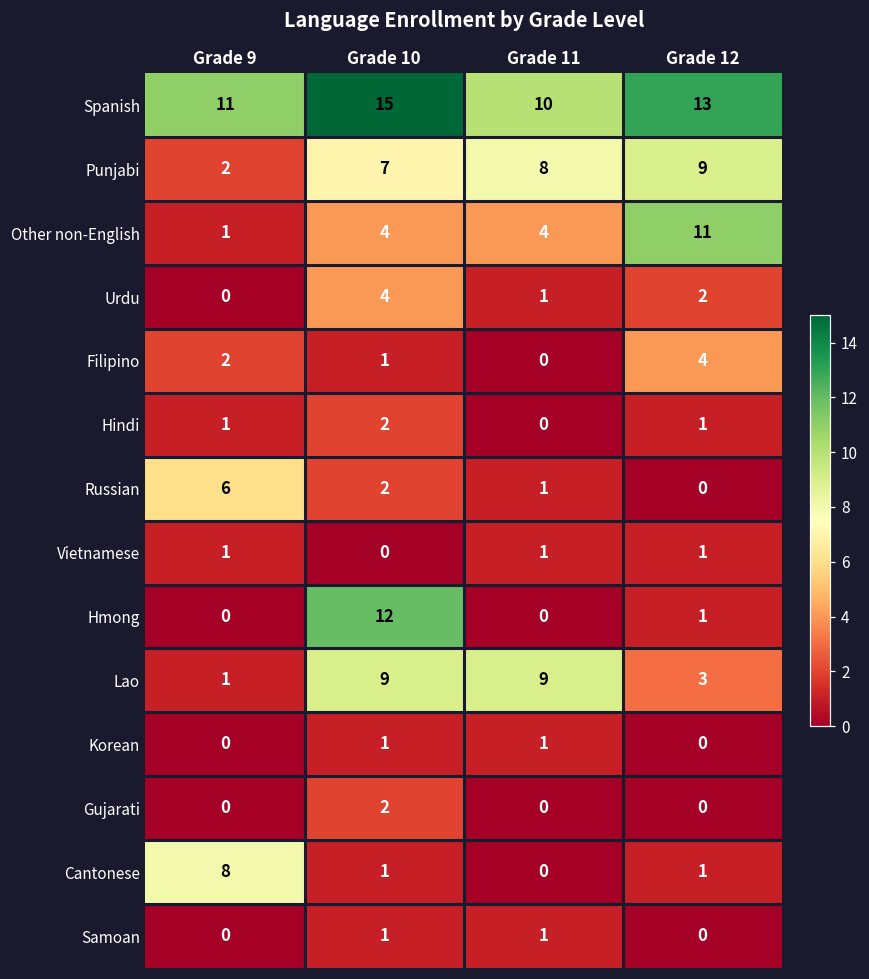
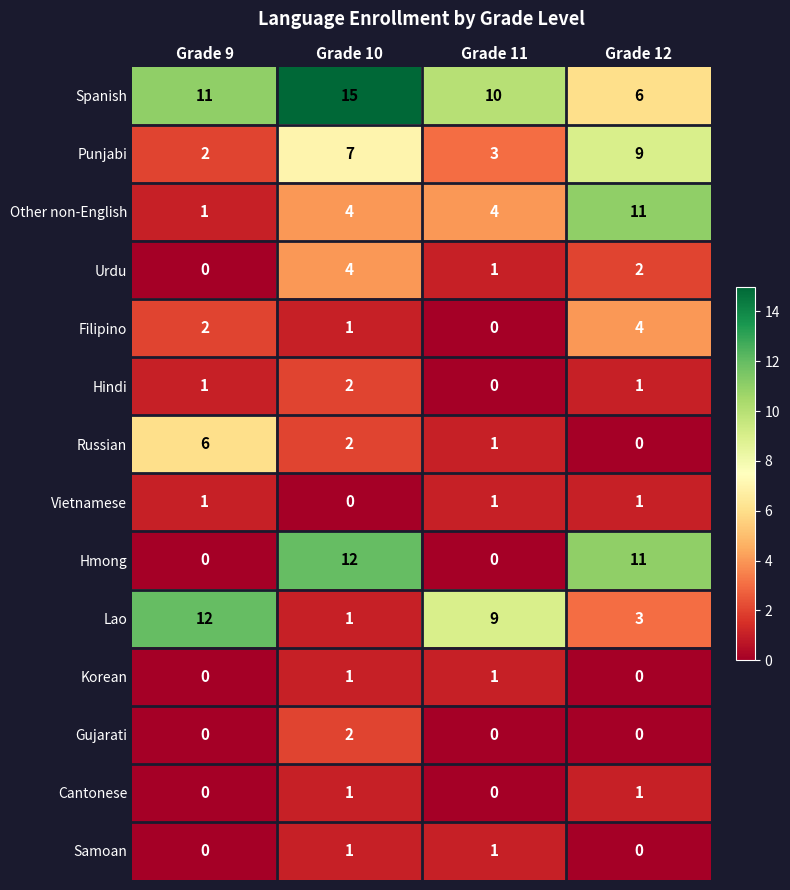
Spanish, Grade 12: 13 -> 6
Punjabi, Grade 11: 8 -> 3
Hmong, Grade 12: 1 -> 11
Lao, Grade 9: 1 -> 12
Lao, Grade 10: 9 -> 1
Cantonese, Grade 9: 8 -> 0
